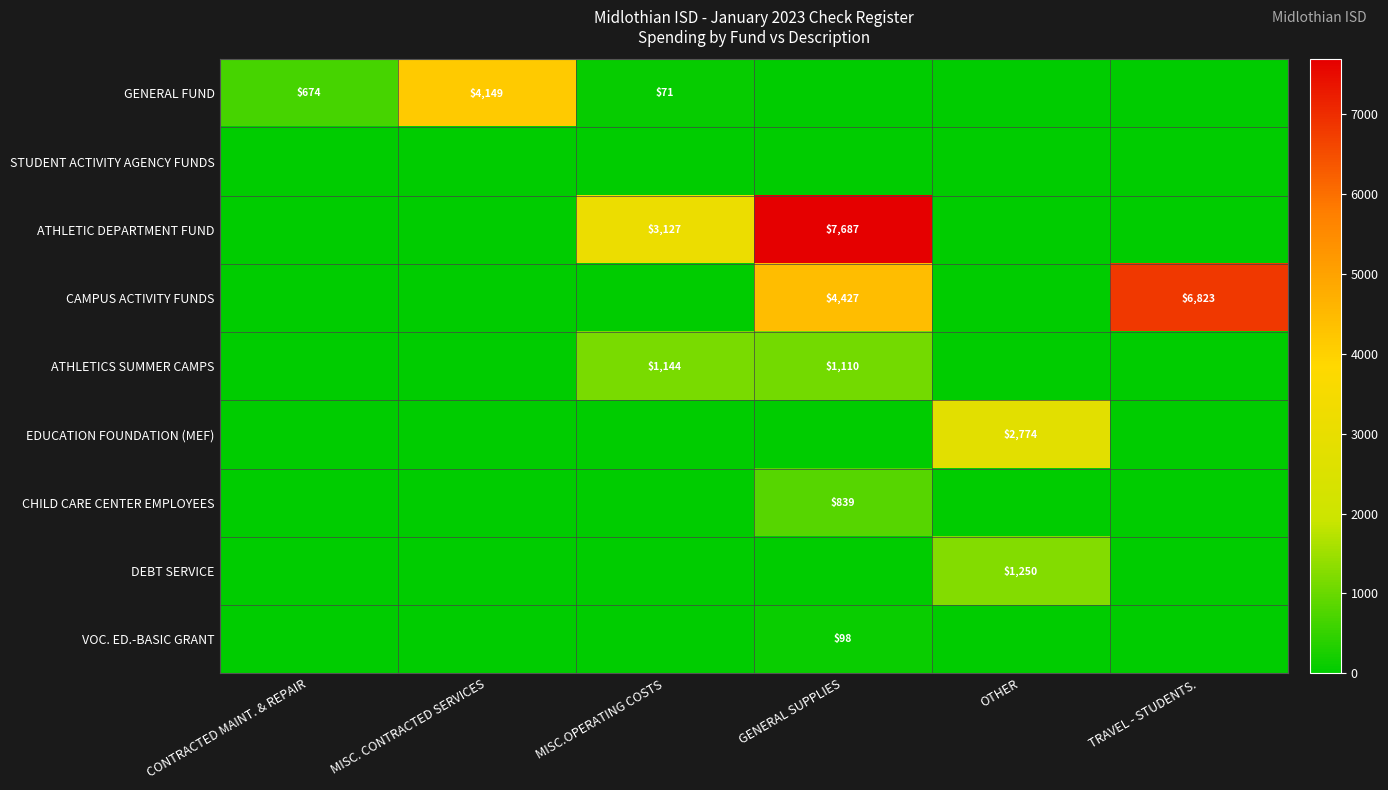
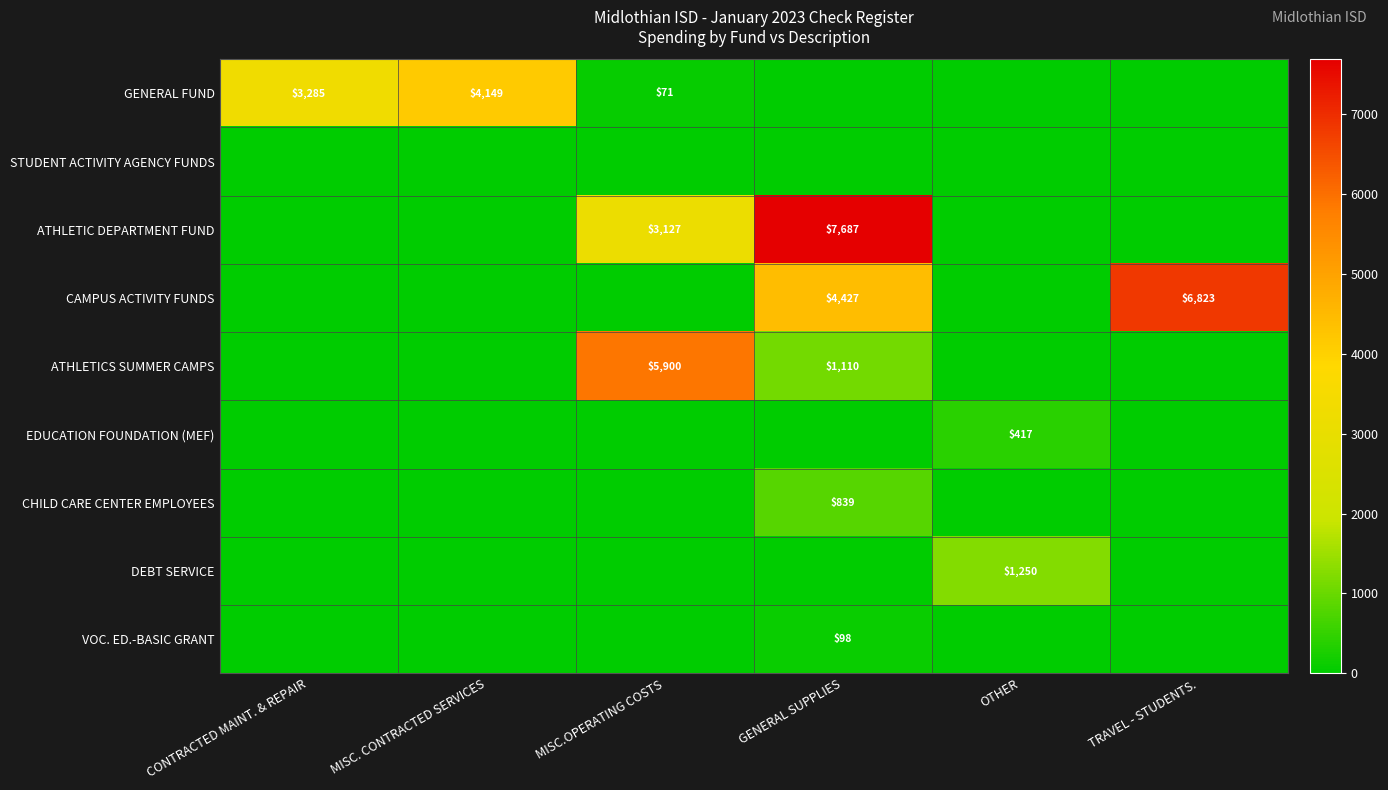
GENERAL FUND, CONTRACTED MAINT. & REPAIR: $674 -> $3,285
ATHLETICS SUMMER CAMPS, MISC.OPERATING COSTS: $1,144 -> $5,900
EDUCATION FOUNDATION (MEF), OTHER: $2,774 -> $417
